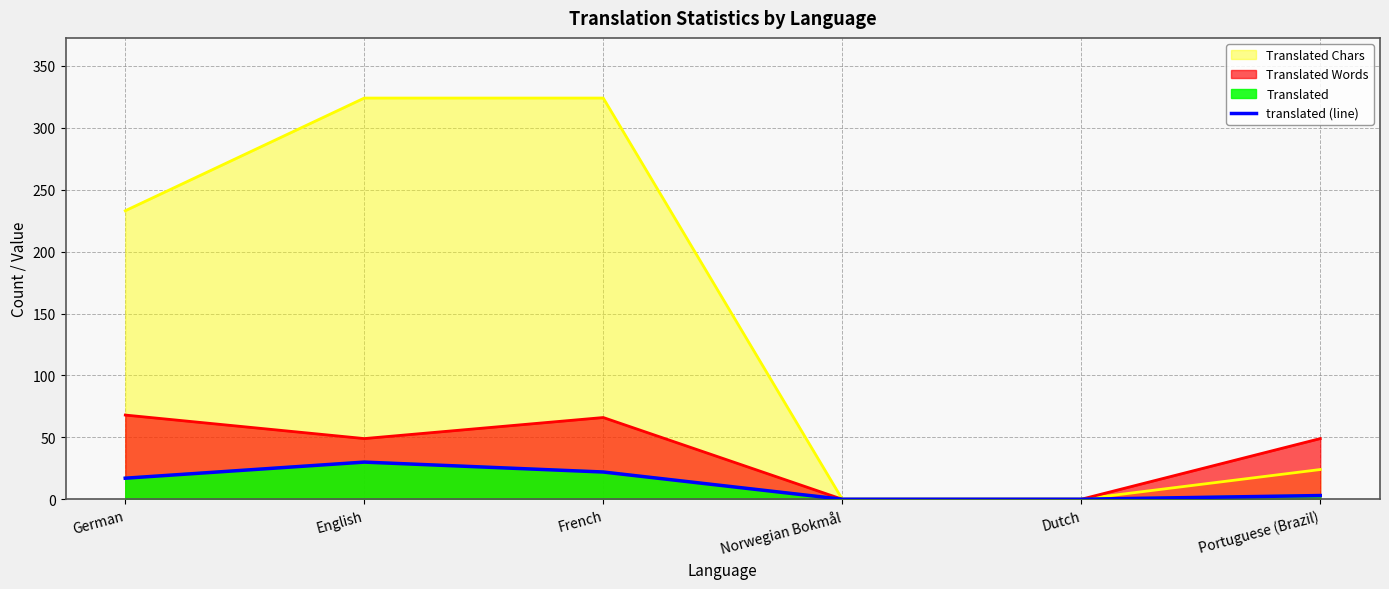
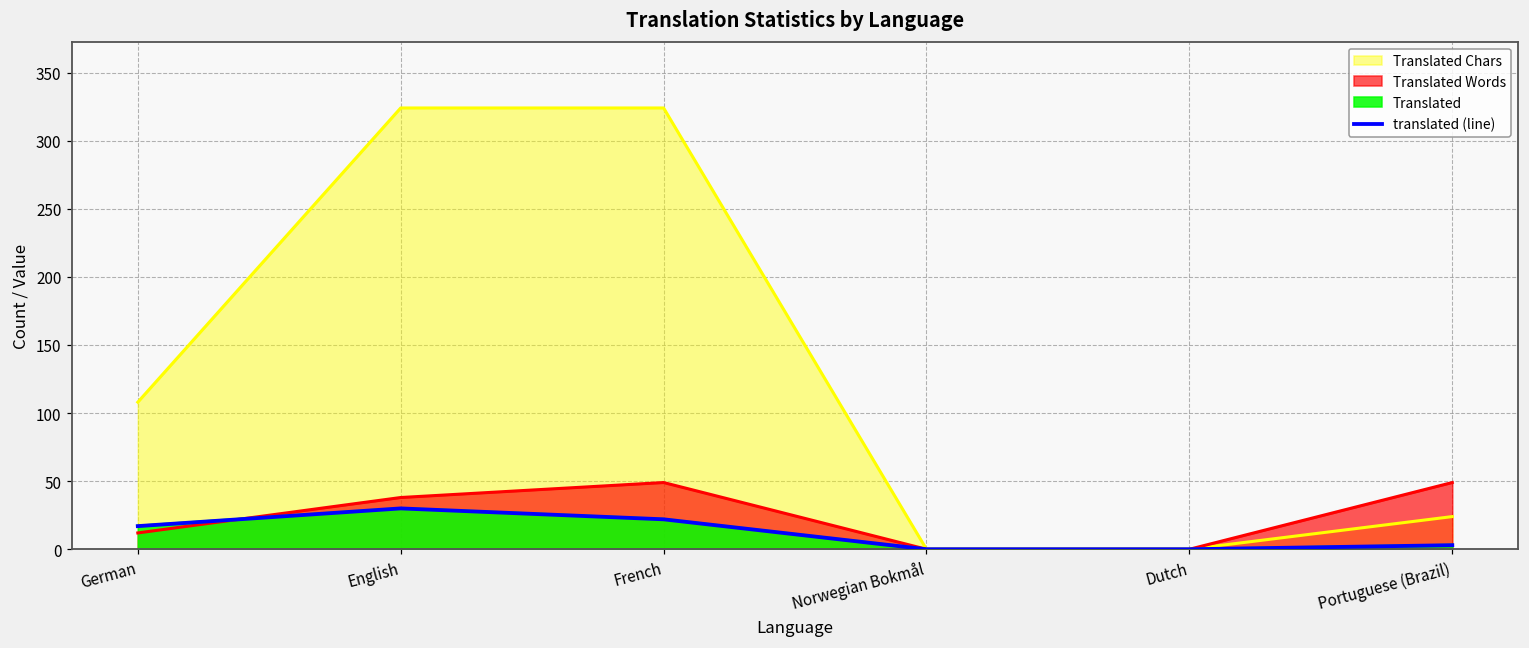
Translated Chars, German: 233 -> 108
Translated Words, German: 68 -> 12
Translated Words, English: 49 -> 38
Translated Words, French: 66 -> 49
